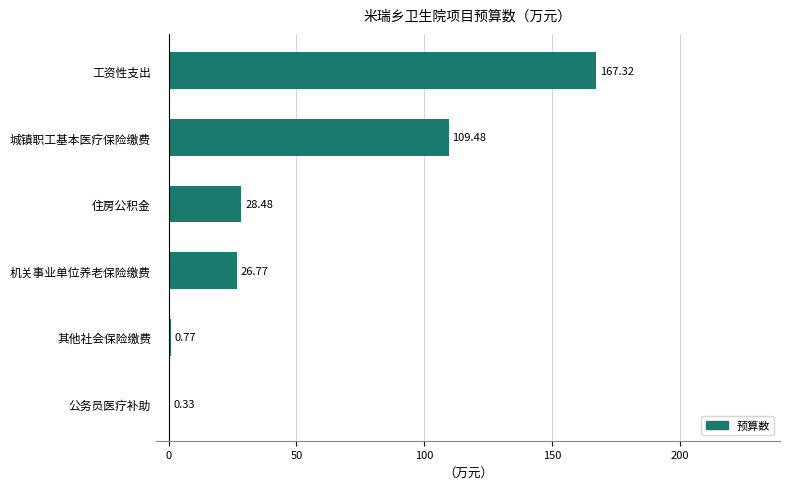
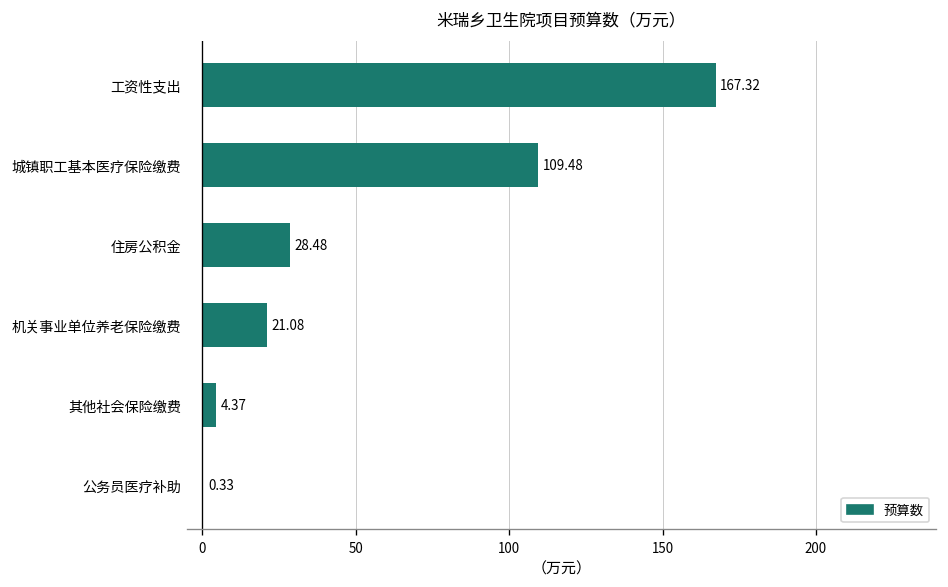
机关事业单位养老保险缴费: 26.77 -> 21.08
其他社会保险缴费: 0.77 -> 4.37
